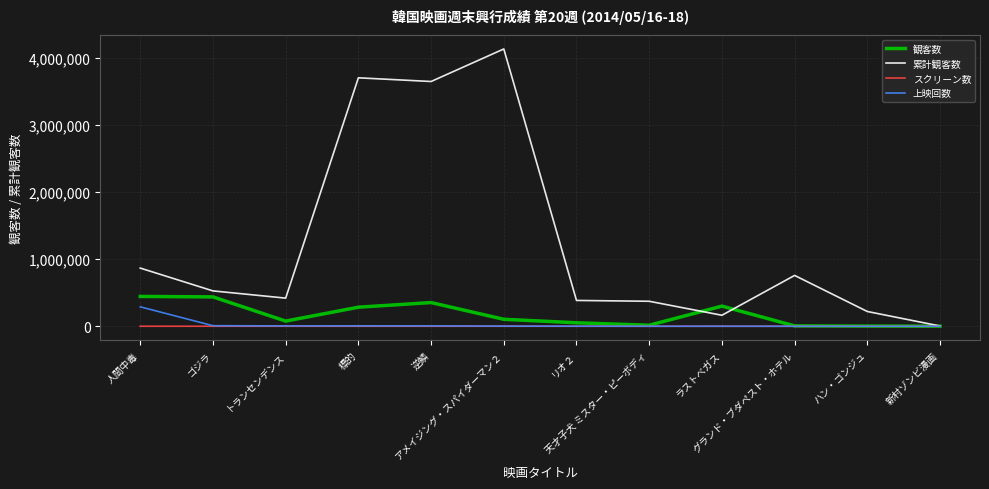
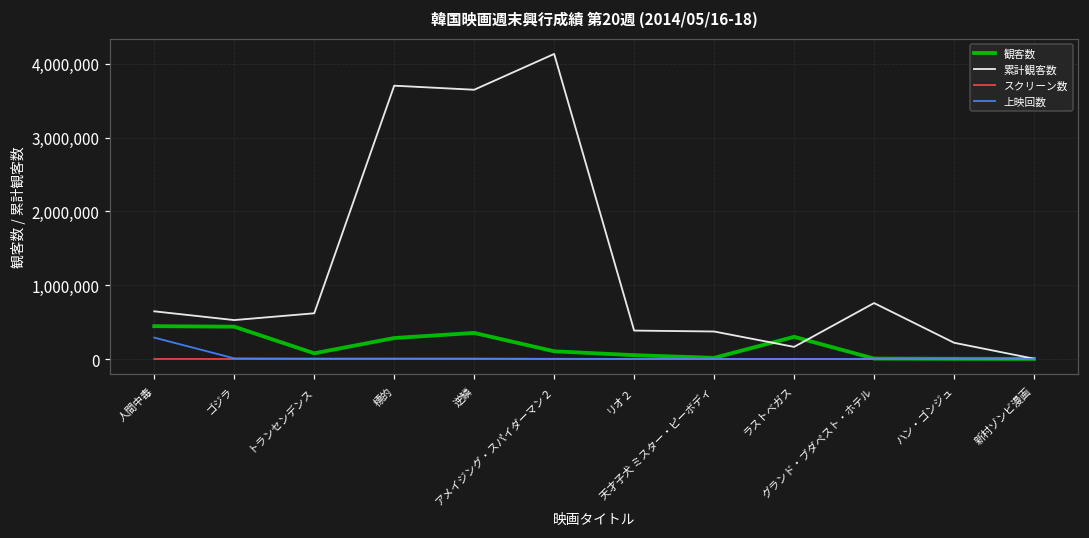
累計観客数, 人間中毒: 900,000 -> 600,000
累計観客数, トランセンデンス: 400,000 -> 600,000
